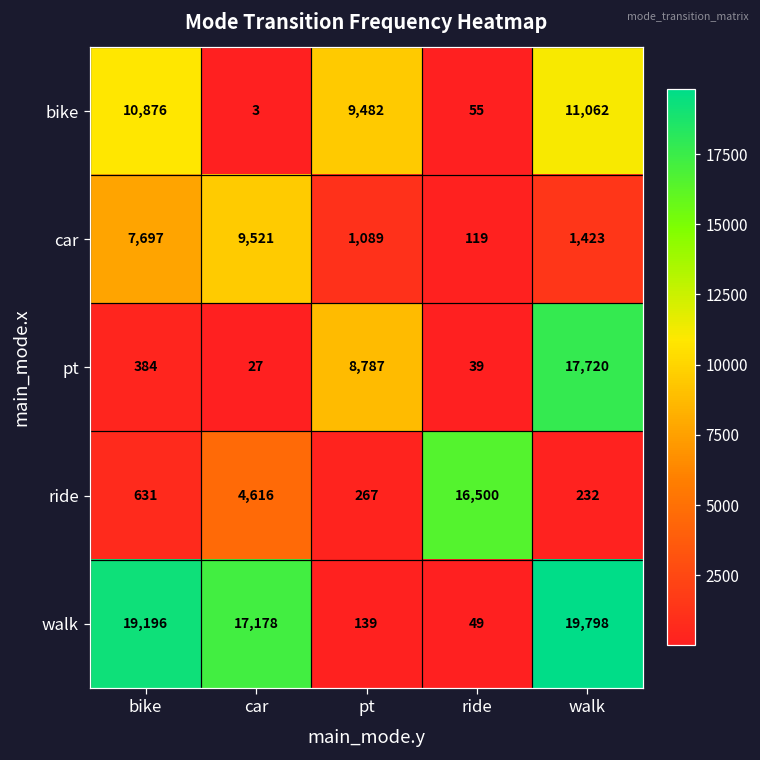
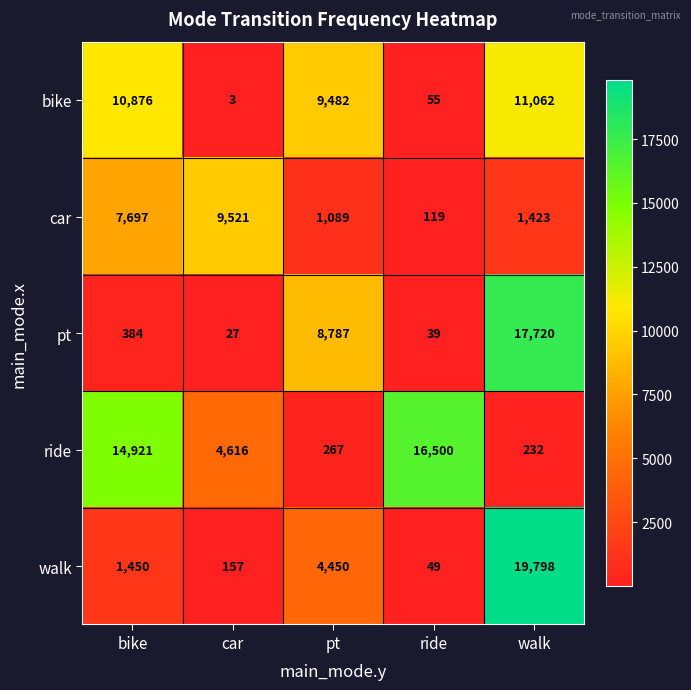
ride, bike: 631 -> 14,921
walk, bike: 19,196 -> 1,450
walk, car: 17,178 -> 157
walk, pt: 139 -> 4,450
